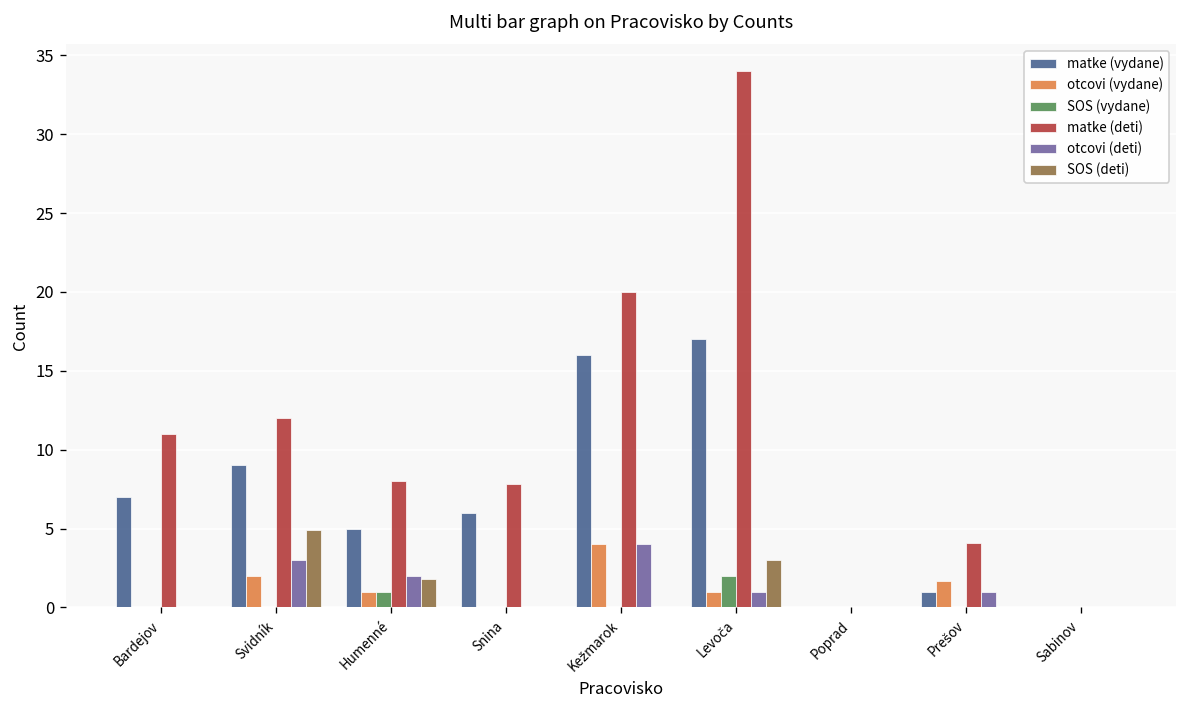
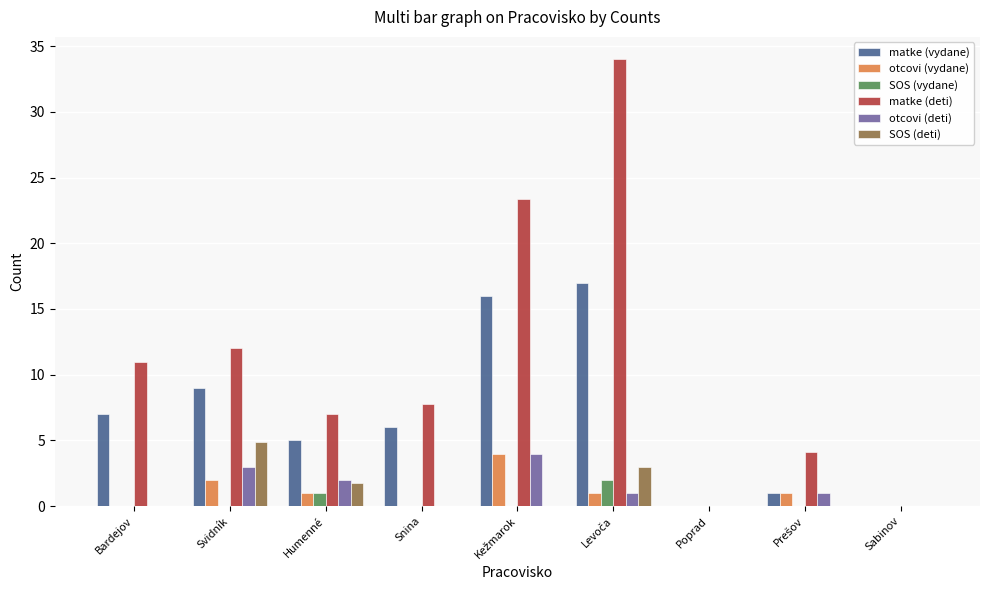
matke (deti), Humenné: 8 -> 7
matke (deti), Kežmarok: 20.0 -> 23.4
otcovi (vydane), Prešov: 1.7 -> 1.0
